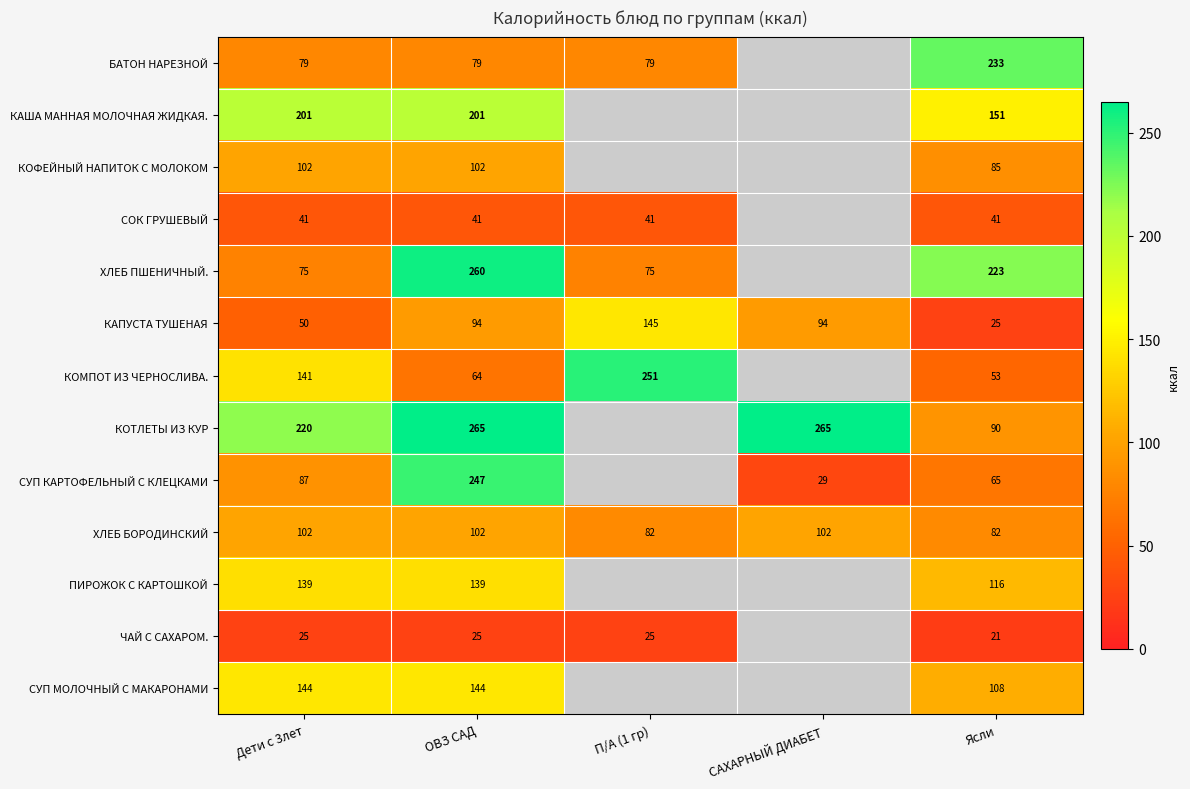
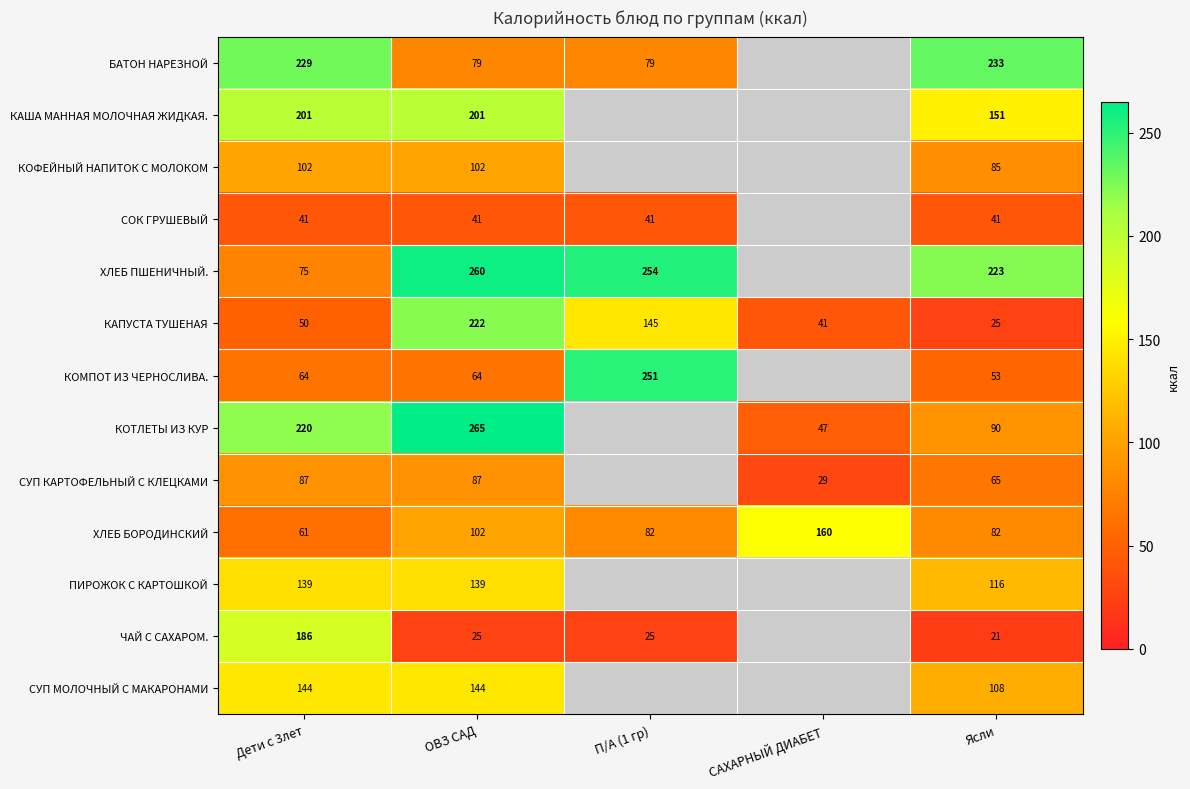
БАТОН НАРЕЗНОЙ, Дети с 3лет: 79 -> 229
ХЛЕБ ПШЕНИЧНЫЙ., П/А (1 гр): 75 -> 254
КАПУСТА ТУШЕНАЯ, ОВЗ САД: 94 -> 222
КАПУСТА ТУШЕНАЯ, САХАРНЫЙ ДИАБЕТ: 94 -> 41
КОМПОТ ИЗ ЧЕРНОСЛИВА., Дети с 3лет: 141 -> 64
КОТЛЕТЫ ИЗ КУР, САХАРНЫЙ ДИАБЕТ: 265 -> 47
СУП КАРТОФЕЛЬНЫЙ С КЛЕЦКАМИ, ОВЗ САД: 247 -> 87
ХЛЕБ БОРОДИНСКИЙ, Дети с 3лет: 102 -> 61
ХЛЕБ БОРОДИНСКИЙ, САХАРНЫЙ ДИАБЕТ: 102 -> 160
ЧАЙ С САХАРОМ., Дети с 3лет: 25 -> 186
